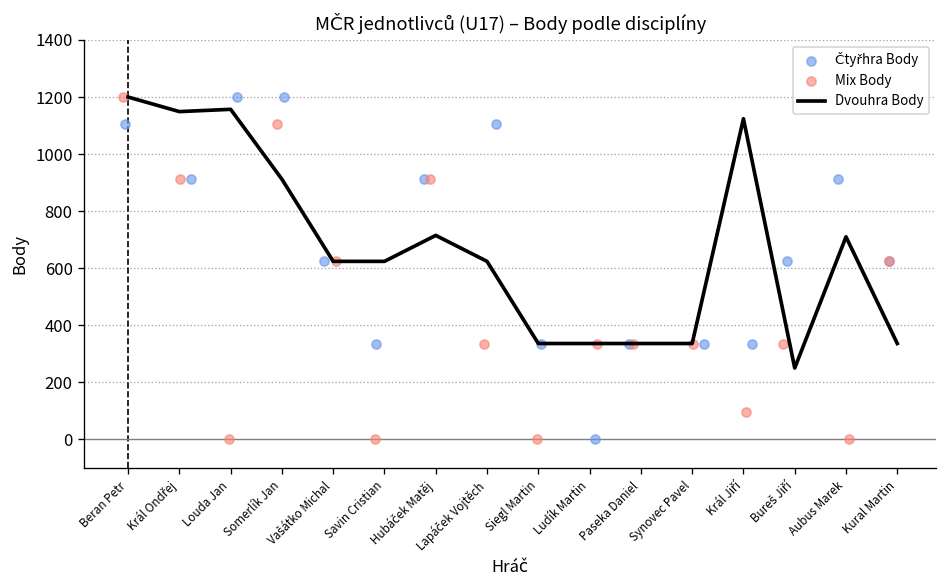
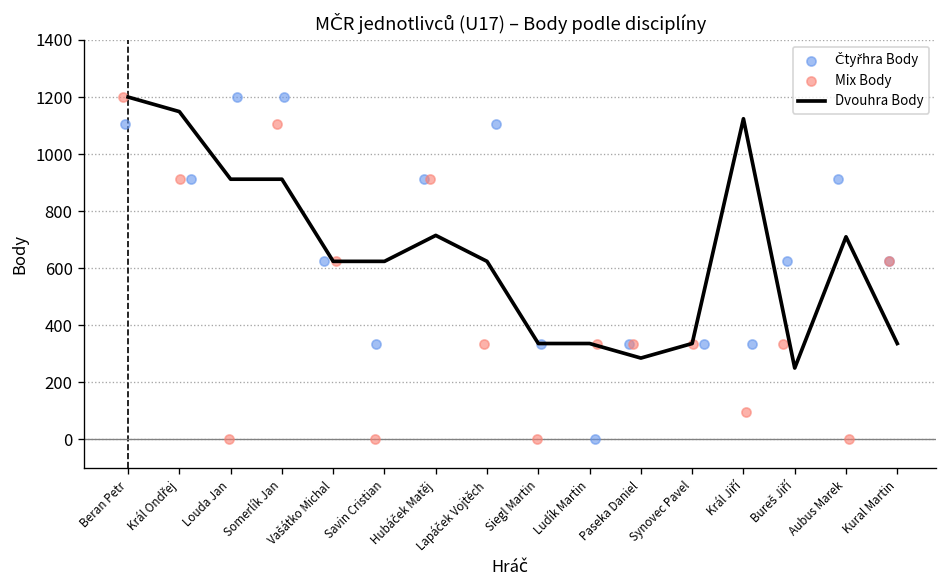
Dvouhra Body, Louda Jan: 1160 -> 910
Dvouhra Body, Paseka Daniel: 340 -> 290
